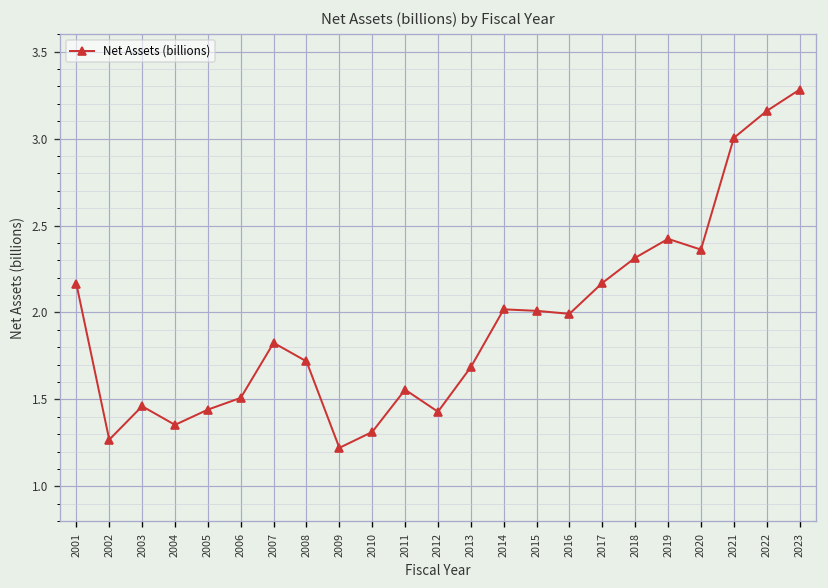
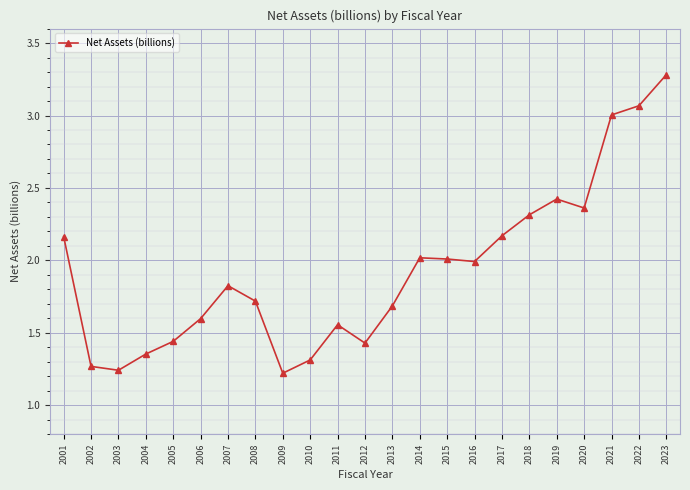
2003: 1.46 -> 1.24
2006: 1.51 -> 1.60
2022: 3.16 -> 3.07
